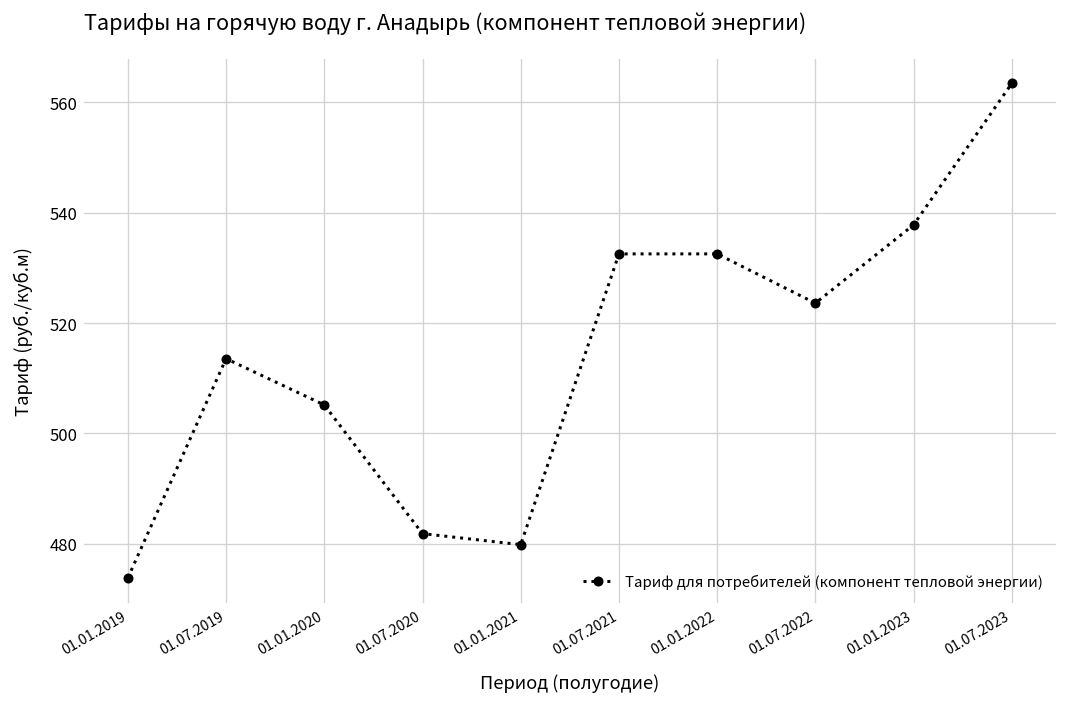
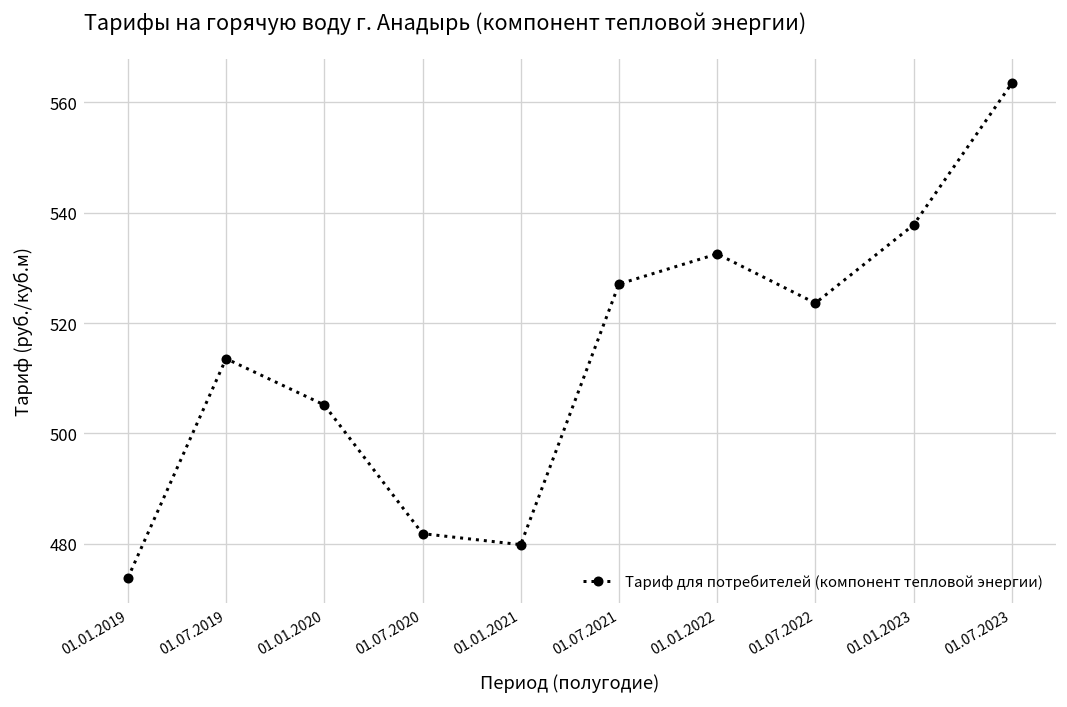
01.07.2021: 533 -> 527
